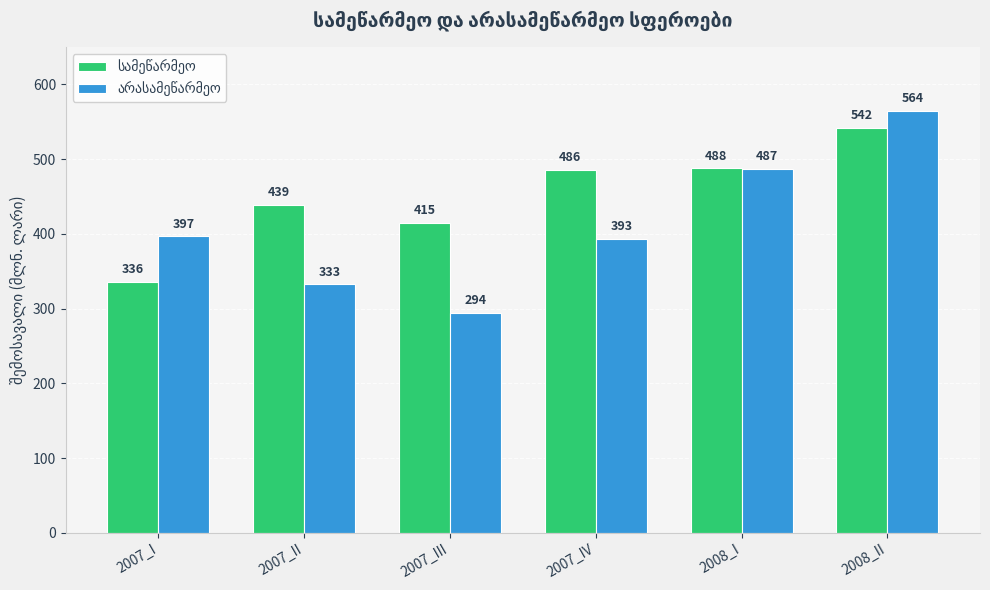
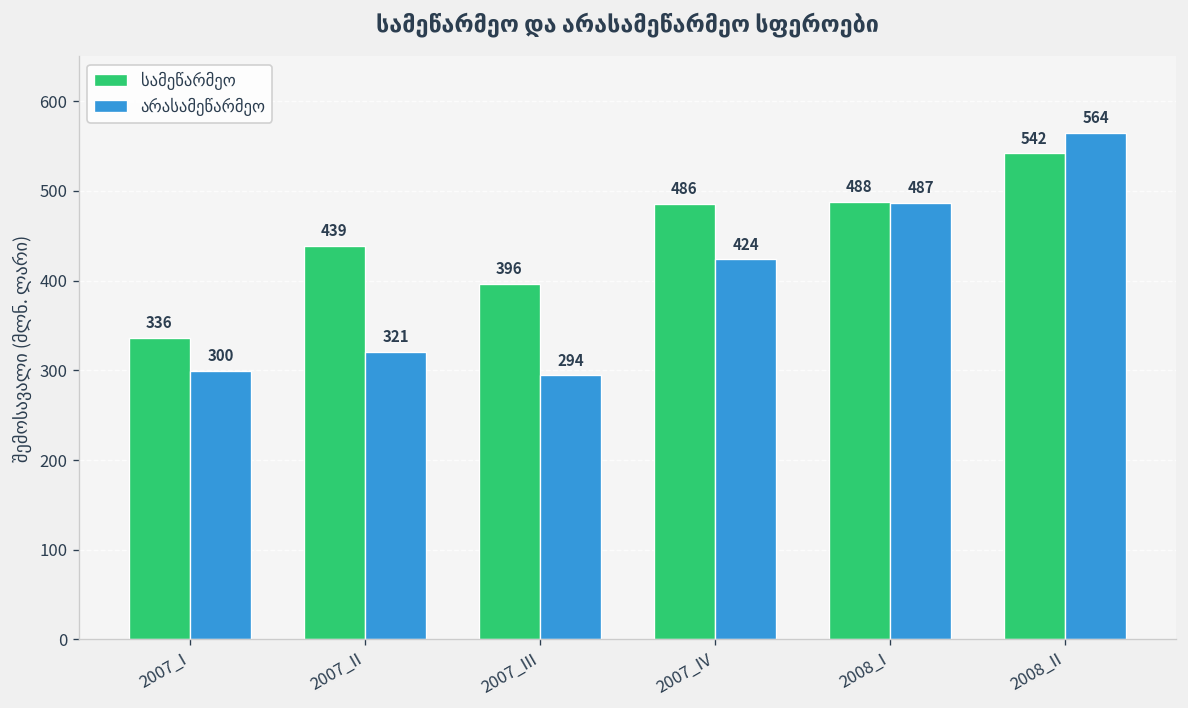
არასამეწარმეო, 2007_I: 397 -> 300
არასამეწარმეო, 2007_II: 333 -> 321
სამეწარმეო, 2007_III: 415 -> 396
არასამეწარმეო, 2007_IV: 393 -> 424
